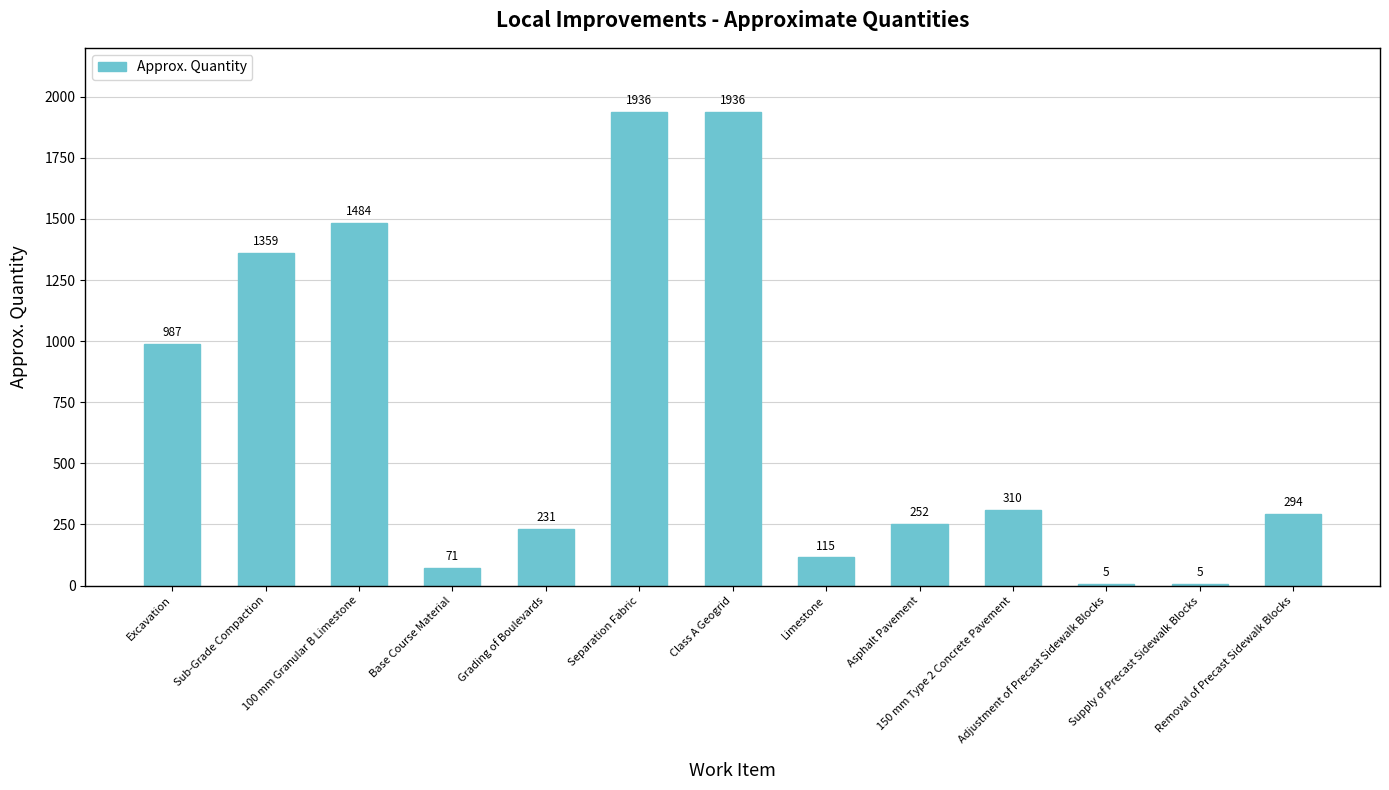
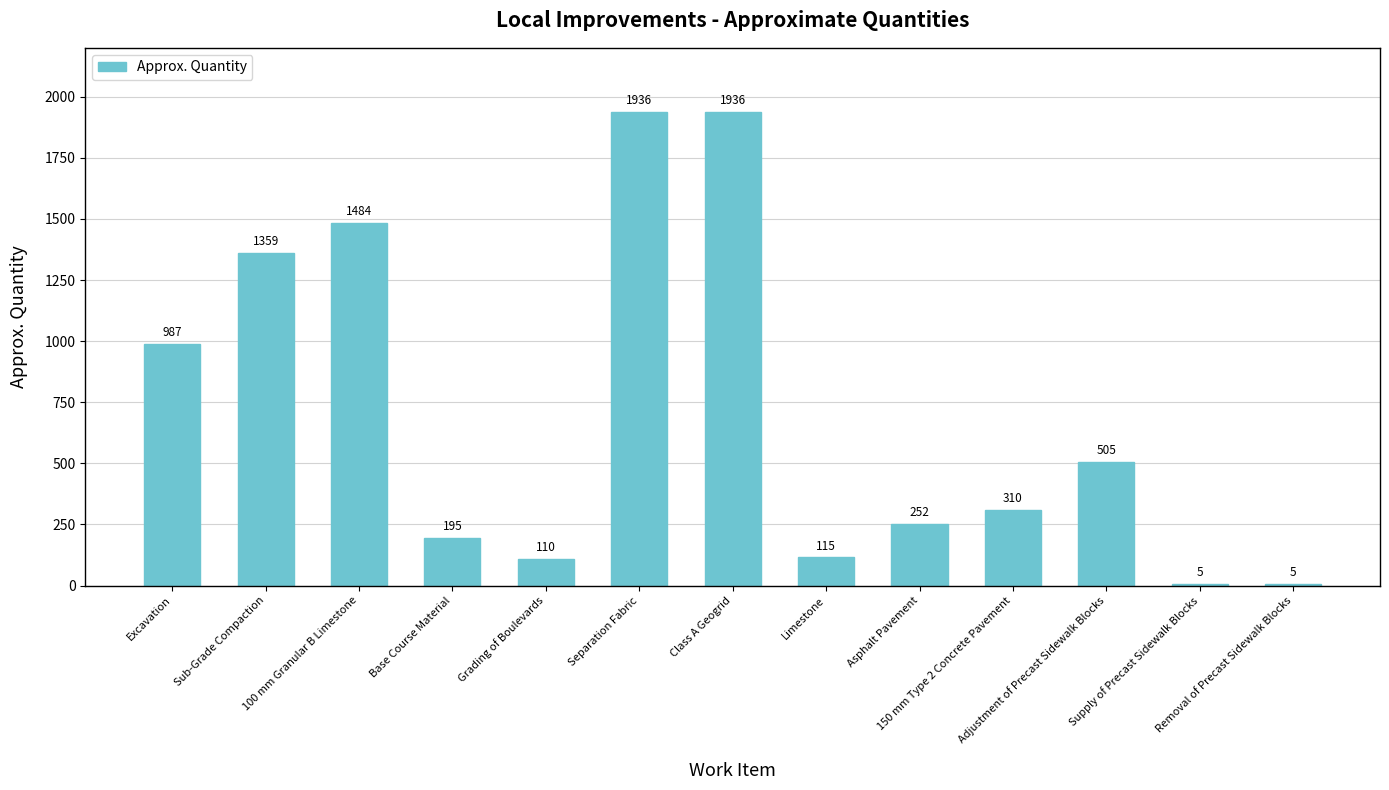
Base Course Material: 71 -> 195
Grading of Boulevards: 231 -> 110
Adjustment of Precast Sidewalk Blocks: 5 -> 505
Removal of Precast Sidewalk Blocks: 294 -> 5
